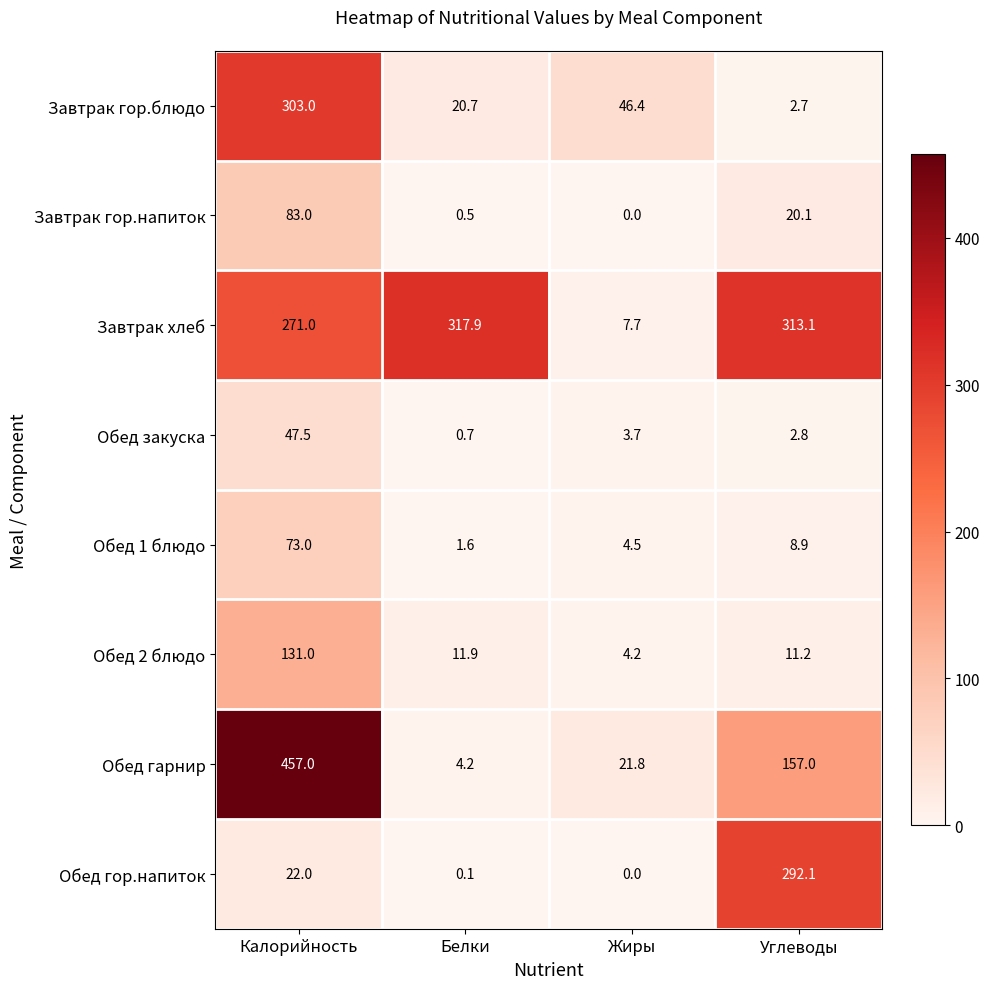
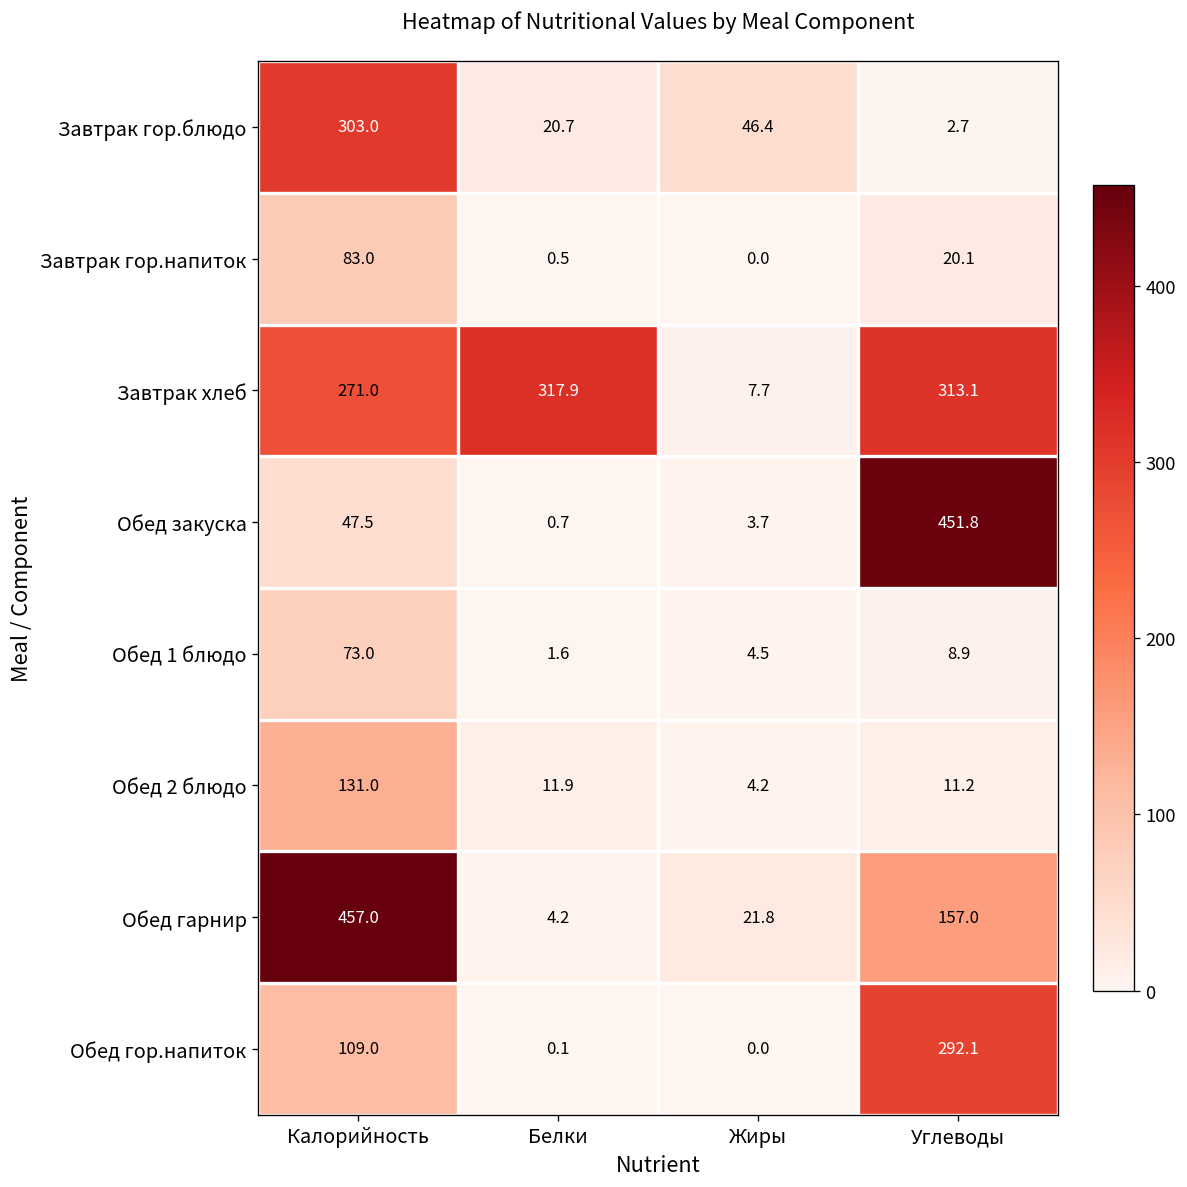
Обед закуска, Углеводы: 2.8 -> 451.8
Обед гор.напиток, Калорийность: 22.0 -> 109.0
